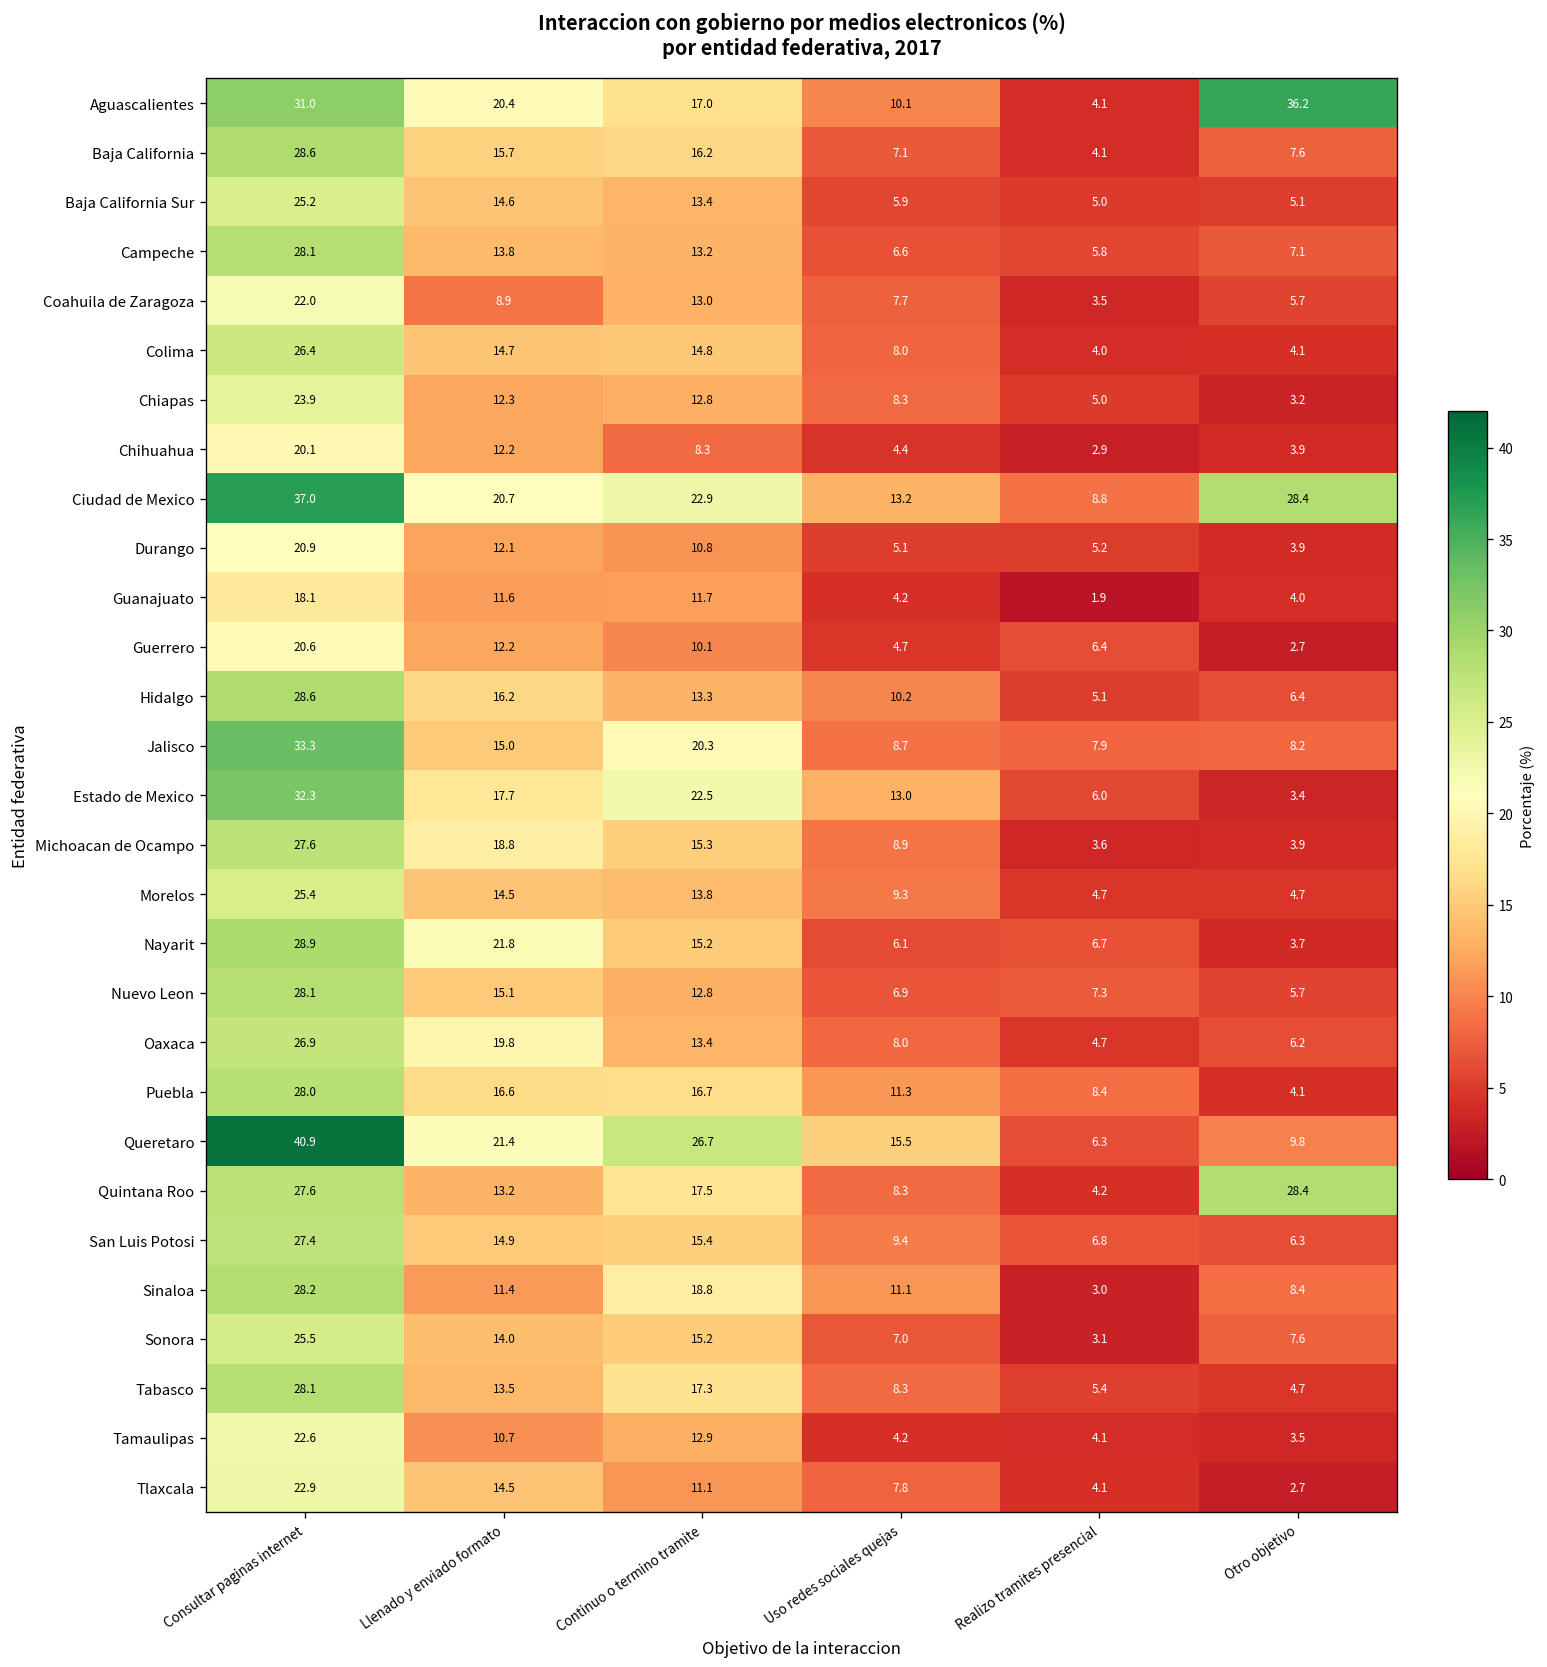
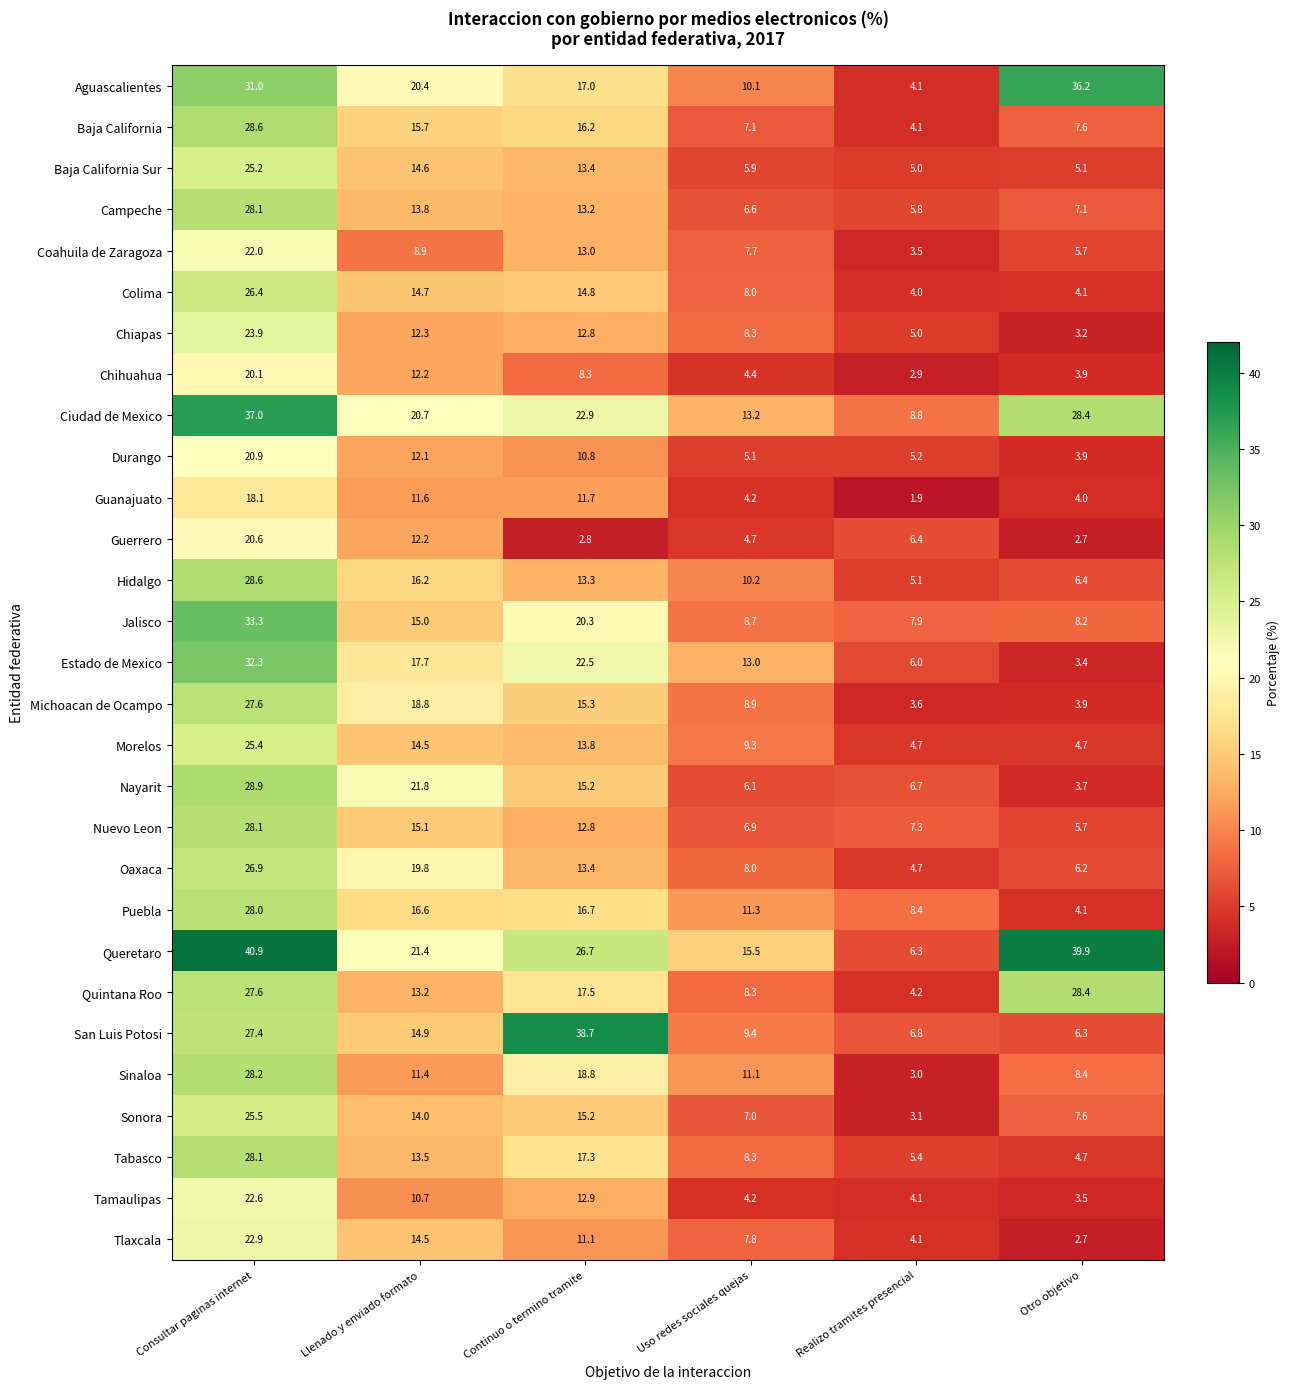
Guerrero, Continuo o termino tramite: 10.1 -> 2.8
Queretaro, Otro objetivo: 9.8 -> 39.9
San Luis Potosi, Continuo o termino tramite: 15.4 -> 38.7
